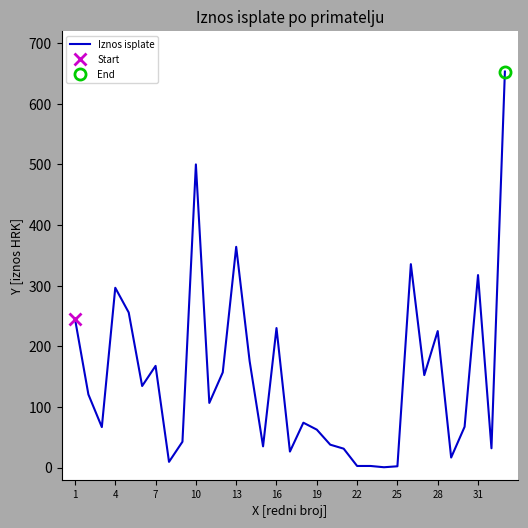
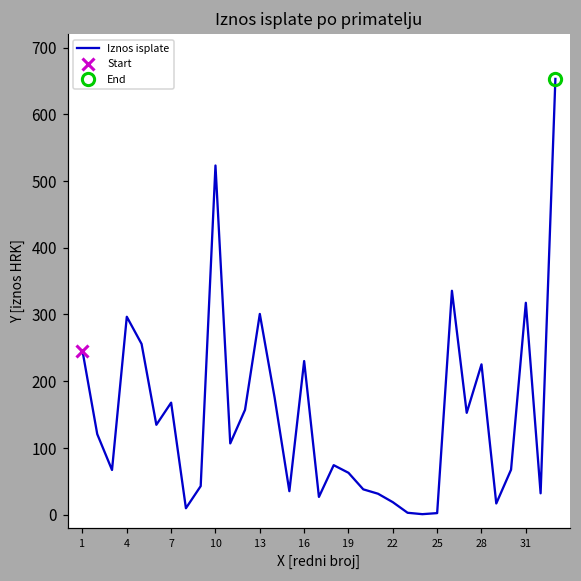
Iznos isplate, 10: 500 -> 520
Iznos isplate, 13: 360 -> 300
Iznos isplate, 22: 0 -> 20
